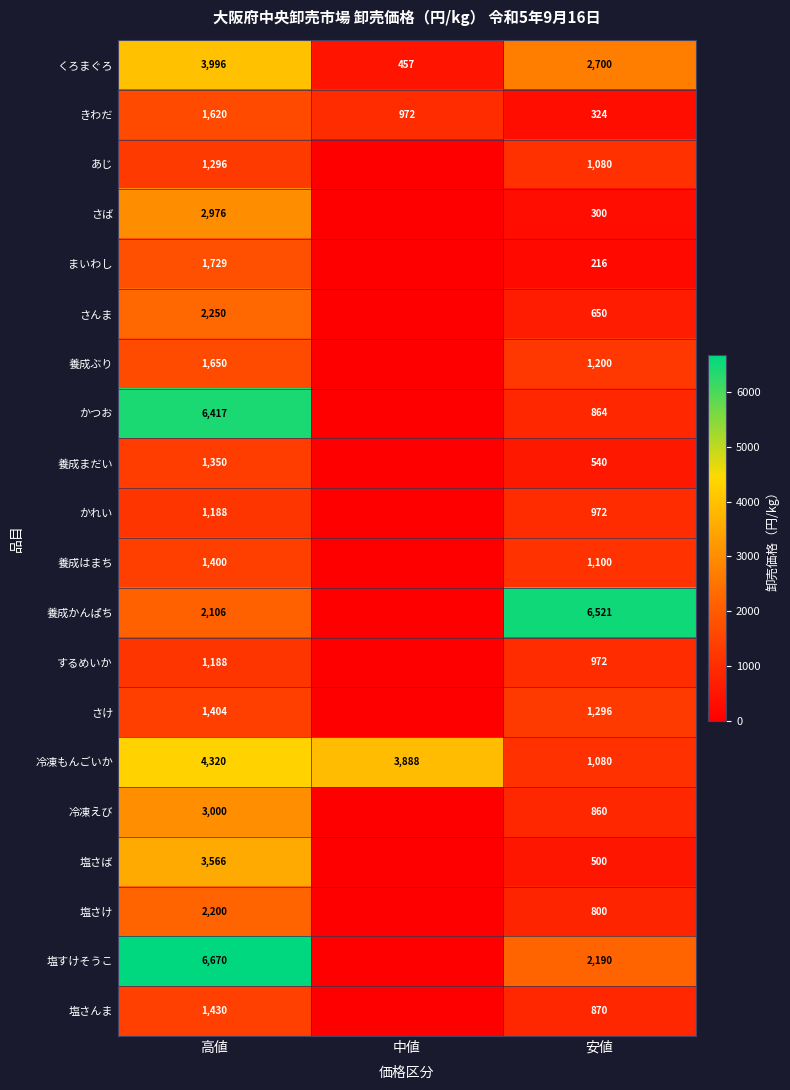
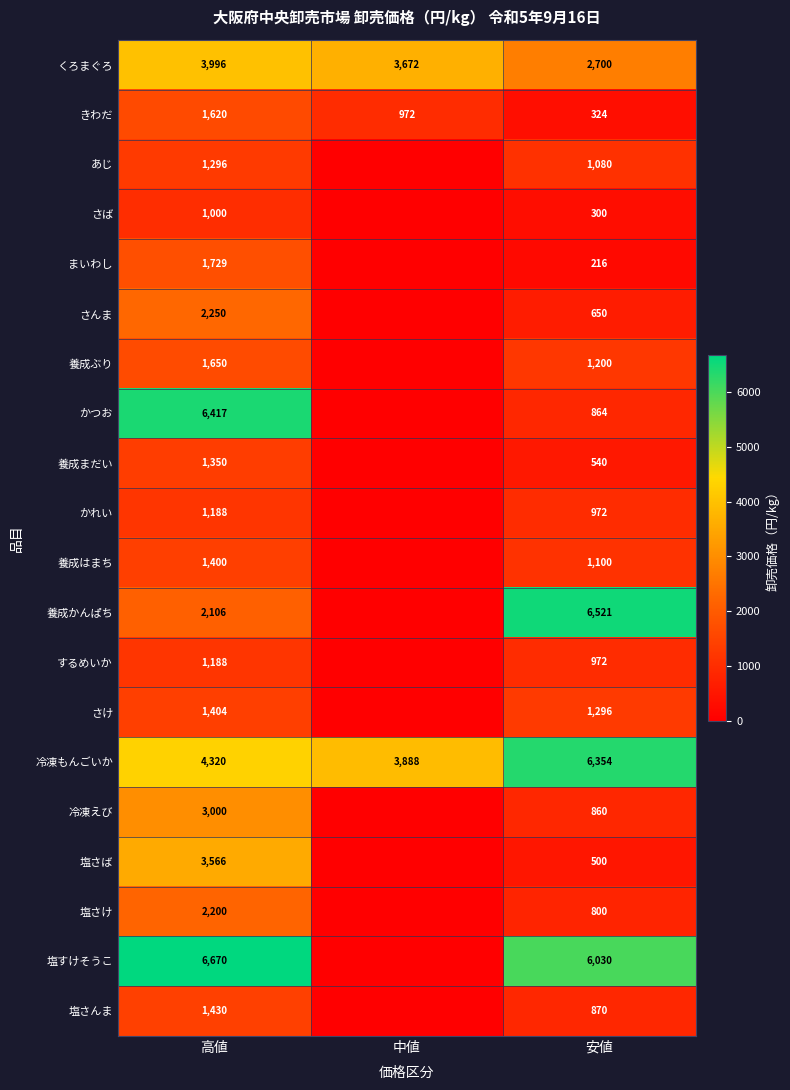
くろまぐろ, 中値: 457 -> 3,672
さば, 高値: 2,976 -> 1,000
冷凍もんごいか, 安値: 1,080 -> 6,354
塩すけそうこ, 安値: 2,190 -> 6,030
